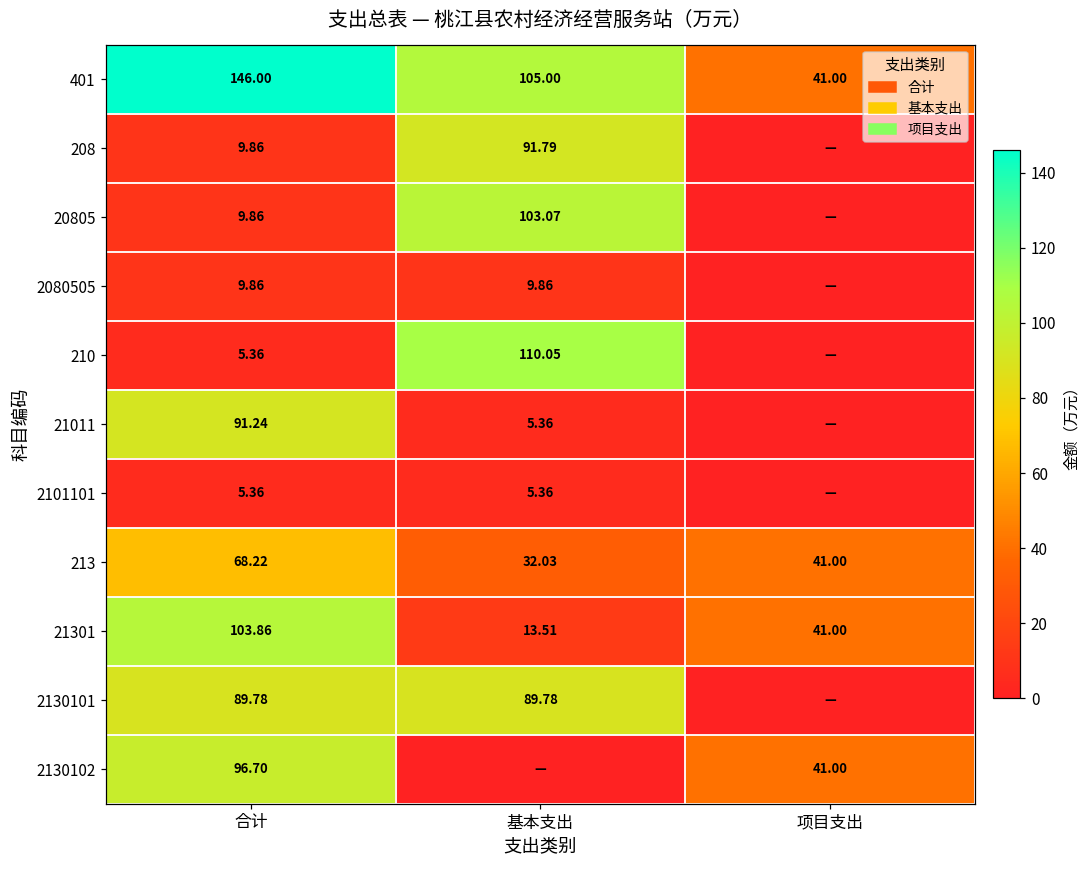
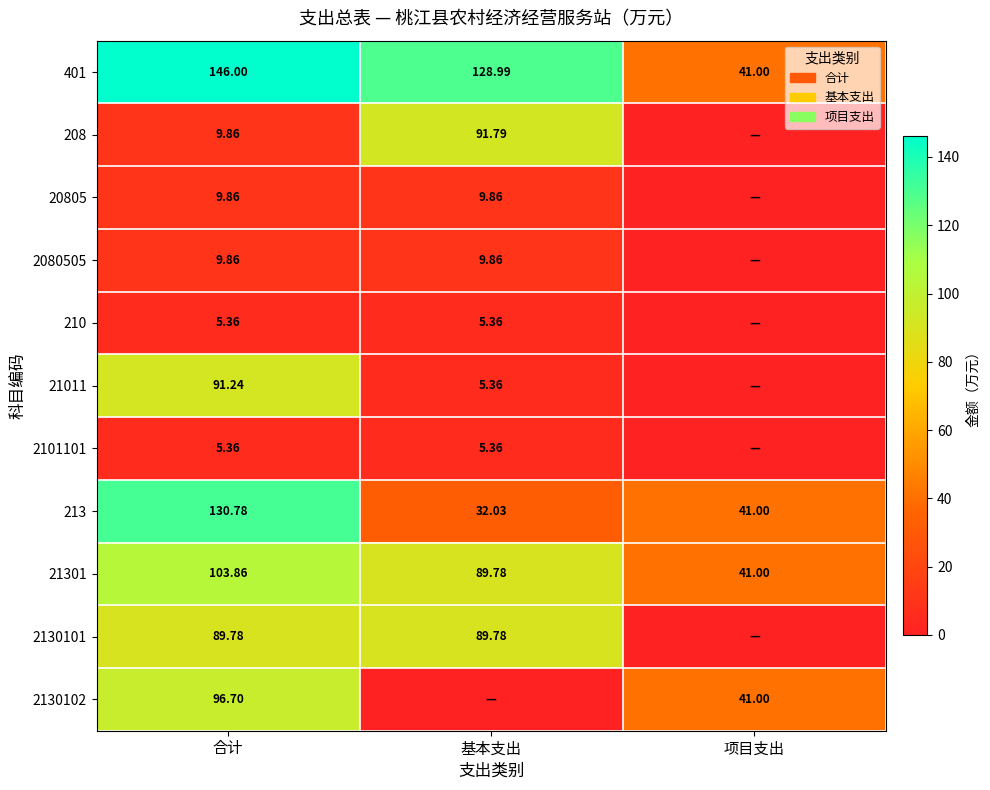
401, 基本支出: 105.00 -> 128.99
20805, 基本支出: 103.07 -> 9.86
210, 基本支出: 110.05 -> 5.36
213, 合计: 68.22 -> 130.78
21301, 基本支出: 13.51 -> 89.78
